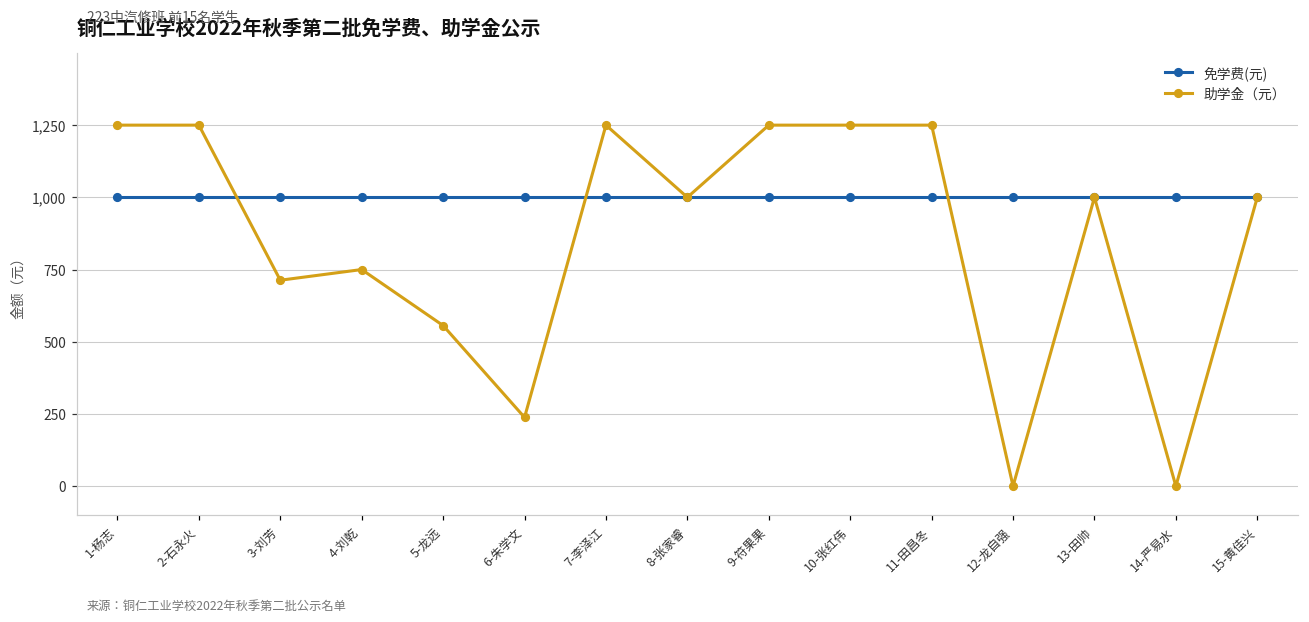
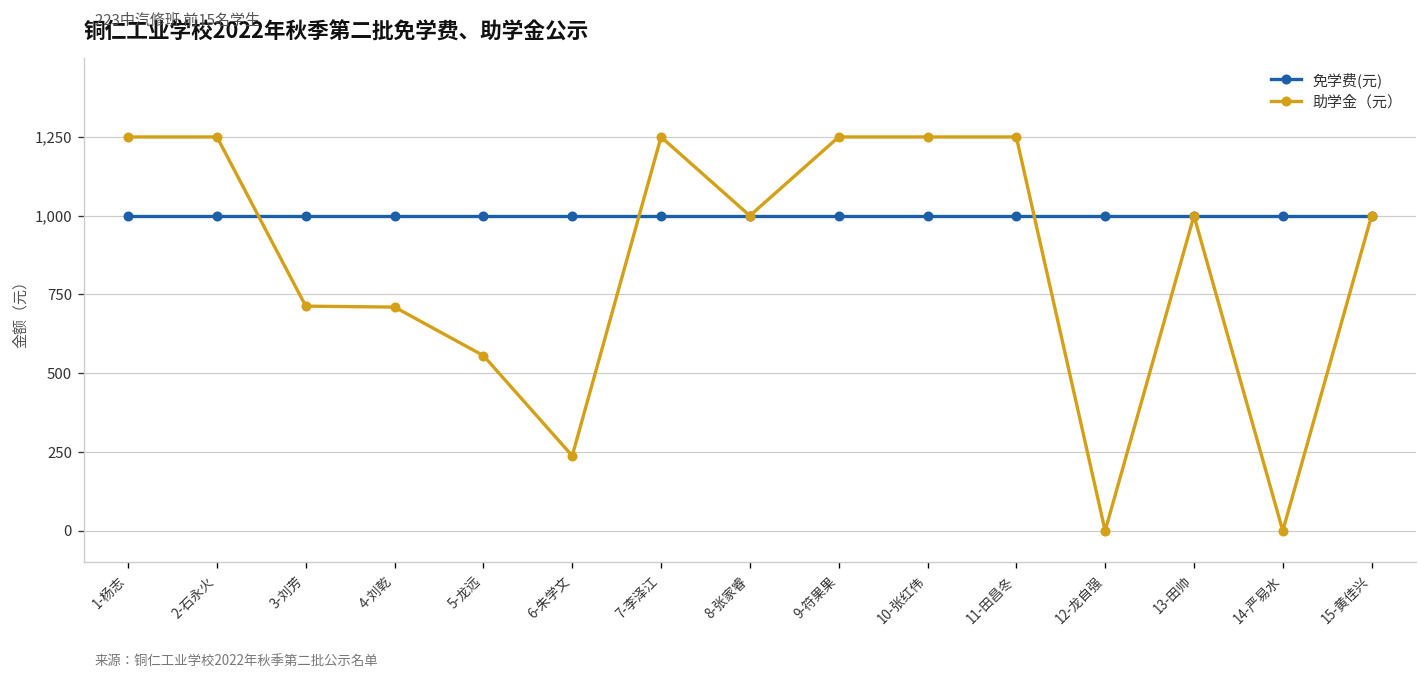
助学金（元）, 4-刘乾: 750 -> 710
